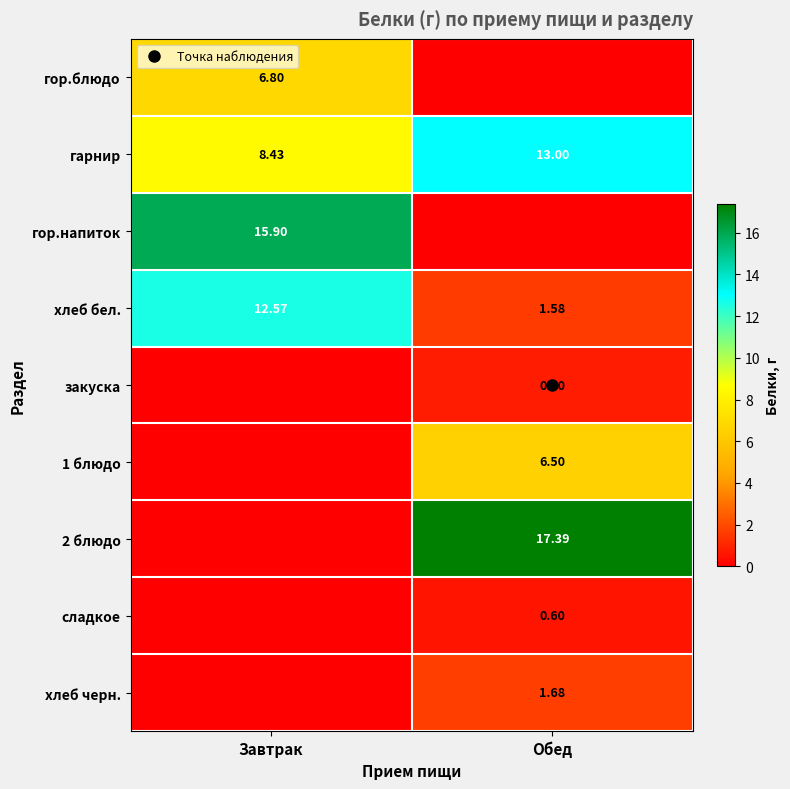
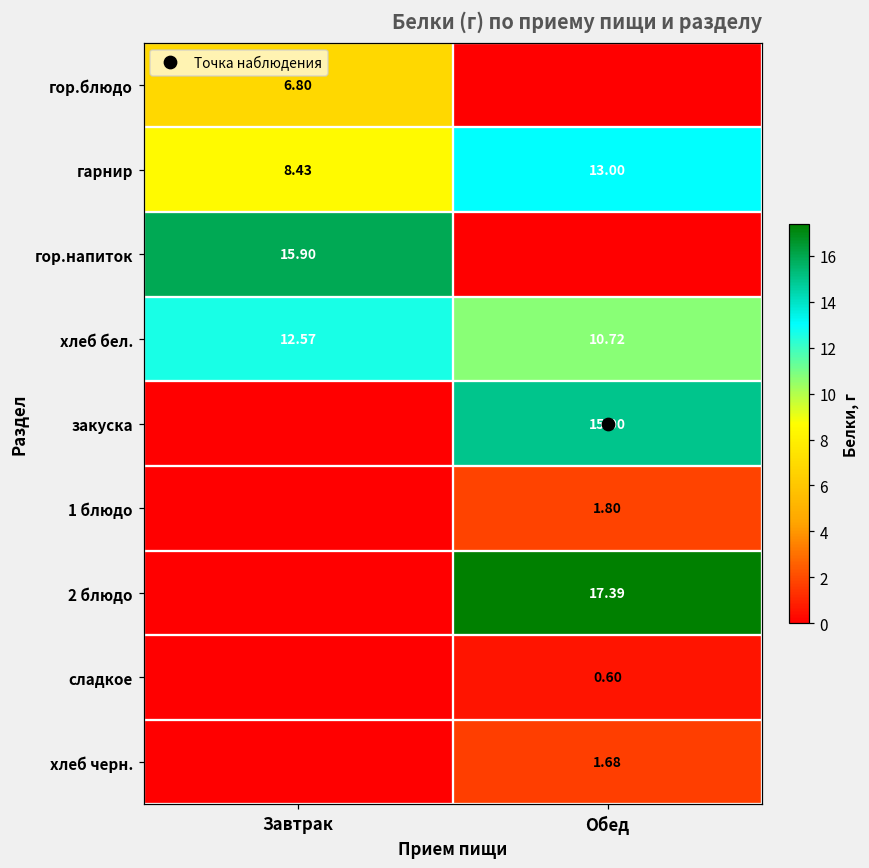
хлеб бел., Обед: 1.58 -> 10.72
закуска, Обед: 0.80 -> 15.00
1 блюдо, Обед: 6.50 -> 1.80
